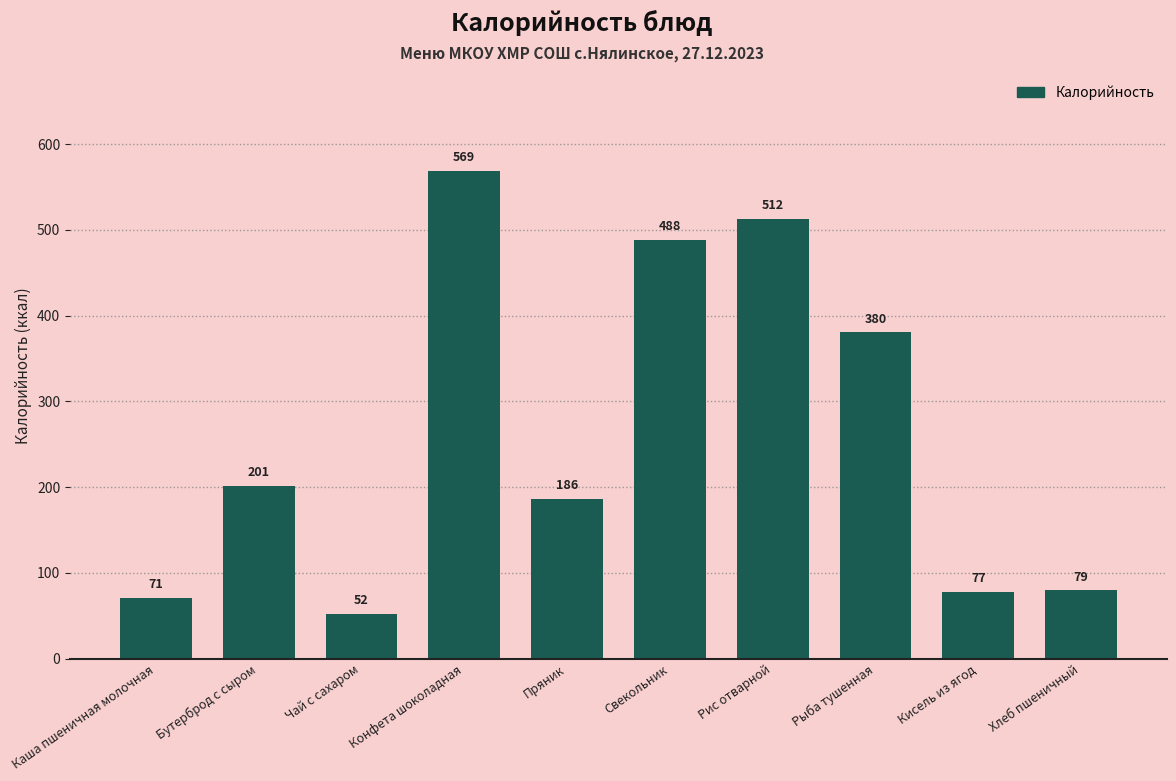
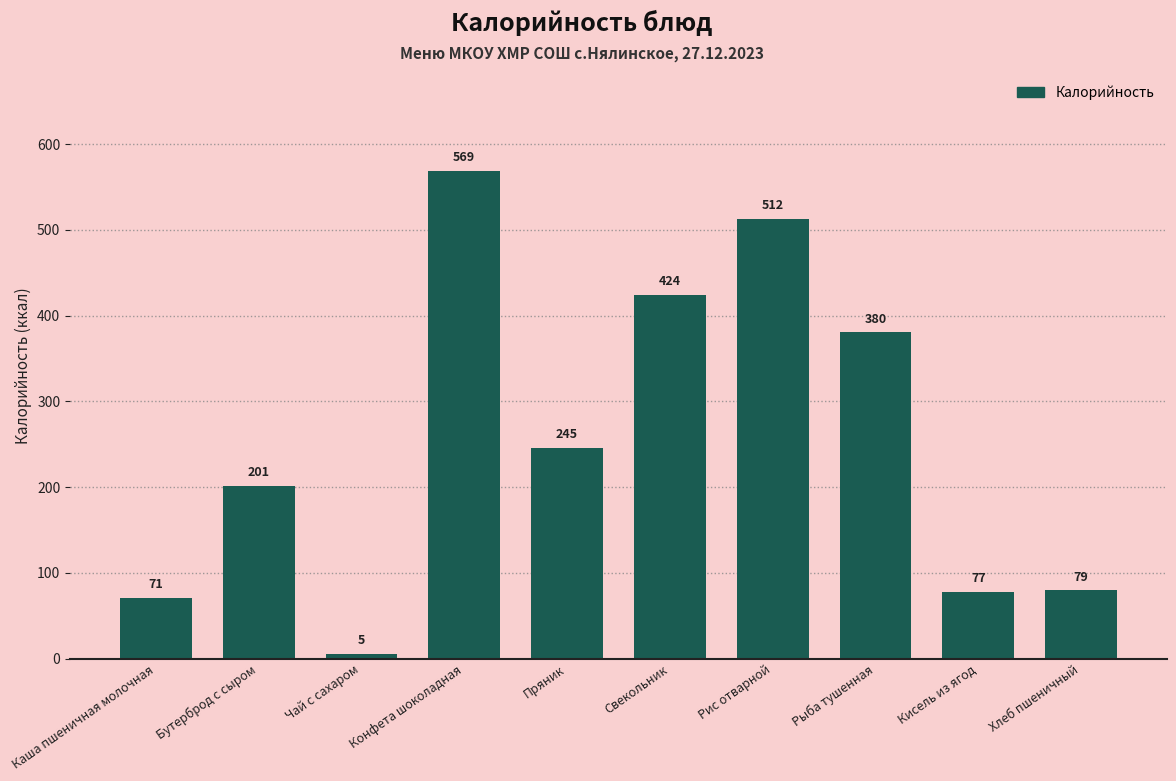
Чай с сахаром: 52 -> 5
Пряник: 186 -> 245
Свекольник: 488 -> 424
